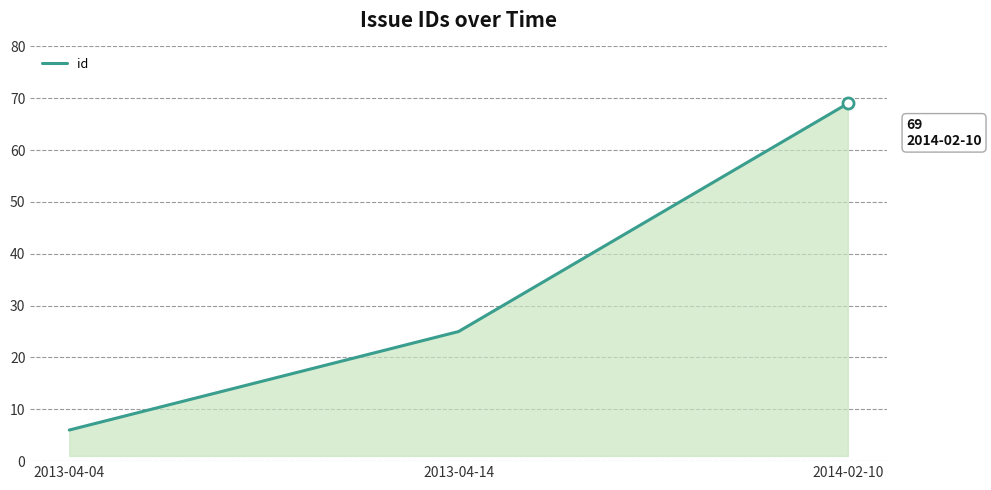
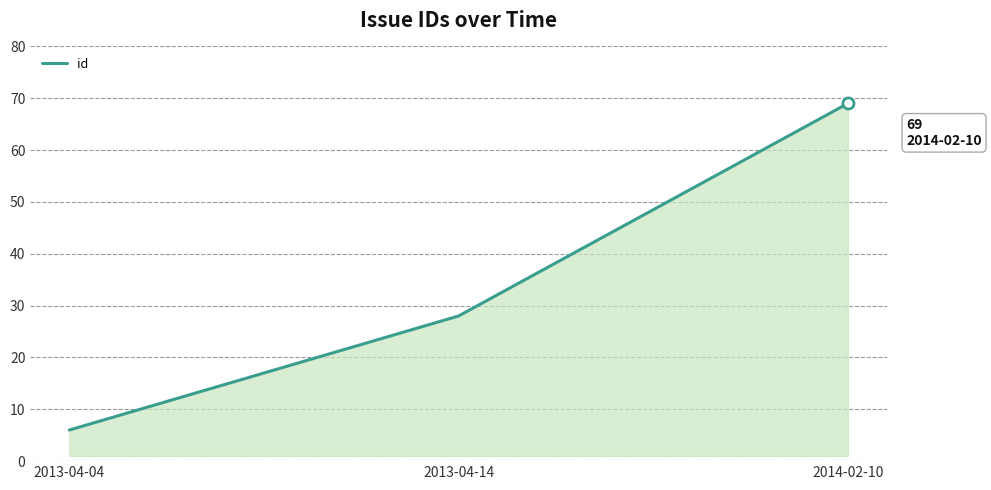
id, 2013-04-14: 25 -> 28
